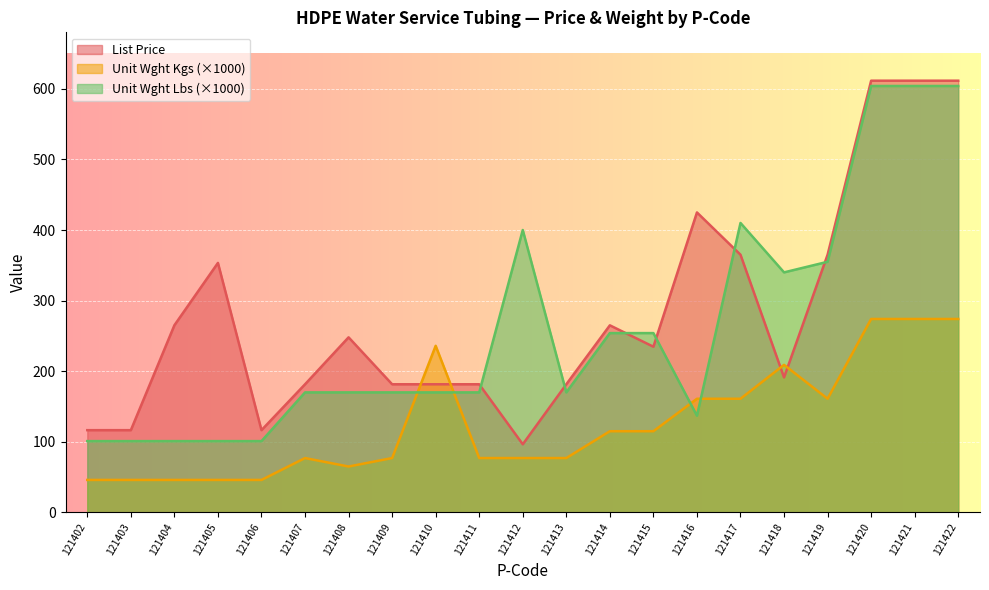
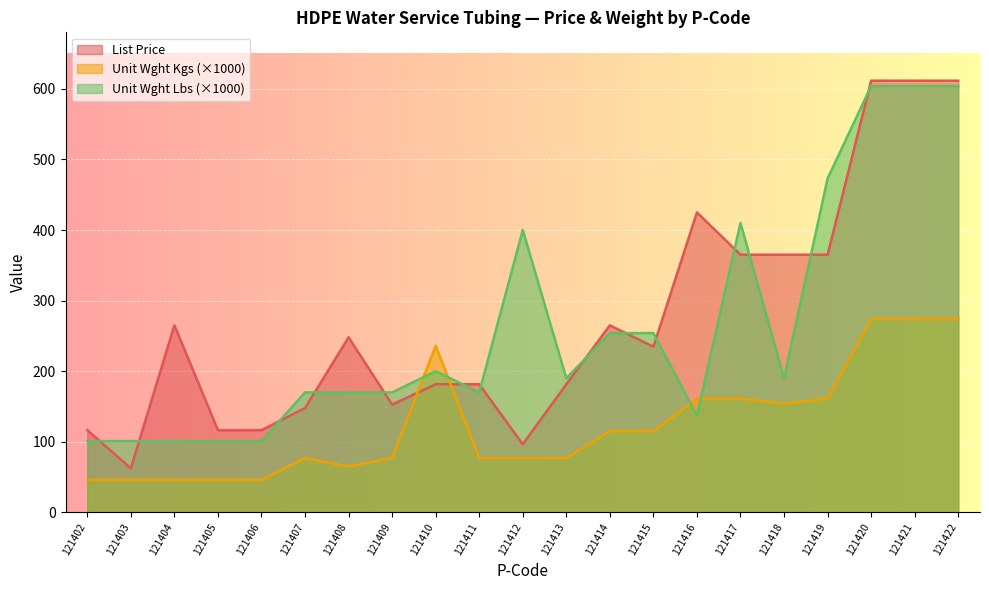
List Price, 121403: 120 -> 60
List Price, 121405: 350 -> 120
List Price, 121407: 180 -> 150
List Price, 121409: 180 -> 150
Unit Wght Lbs (×1000), 121410: 170 -> 200
Unit Wght Lbs (×1000), 121413: 170 -> 190
List Price, 121418: 190 -> 370
Unit Wght Kgs (×1000), 121418: 210 -> 150
Unit Wght Lbs (×1000), 121418: 340 -> 190
Unit Wght Lbs (×1000), 121419: 360 -> 470
